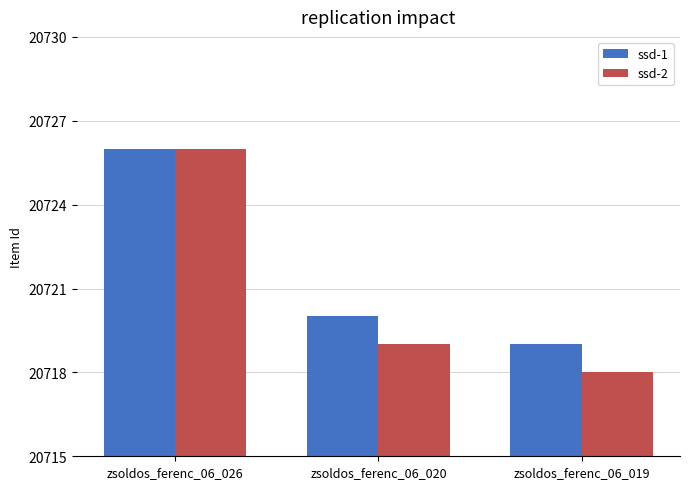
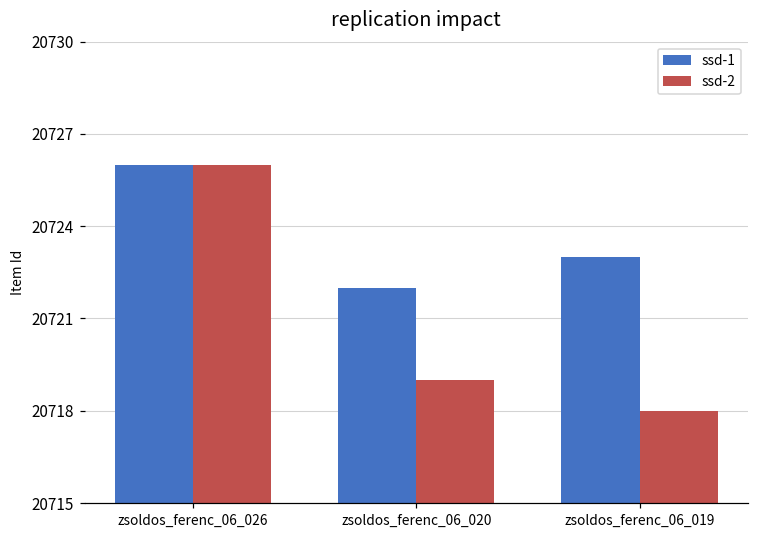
ssd-1, zsoldos_ferenc_06_020: 20720 -> 20722
ssd-1, zsoldos_ferenc_06_019: 20719 -> 20723
